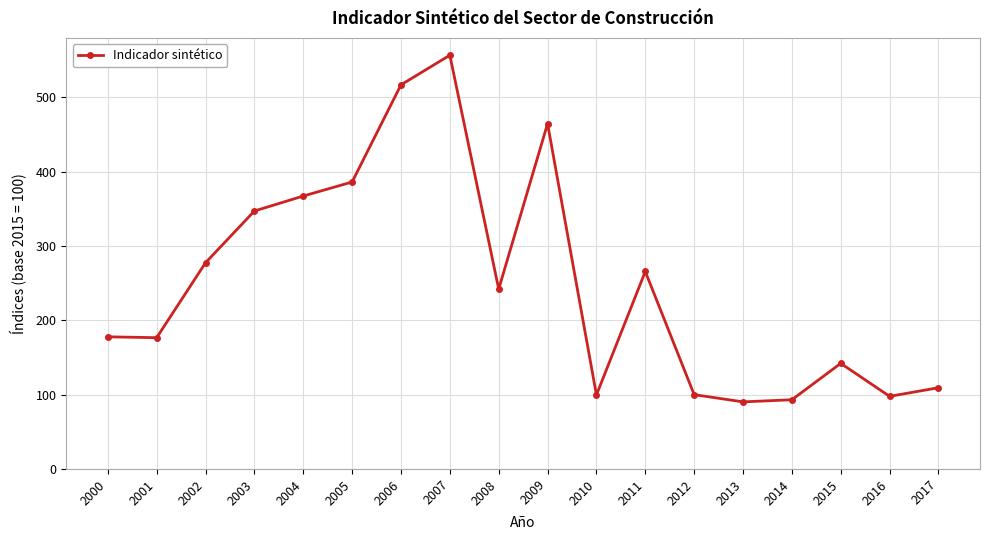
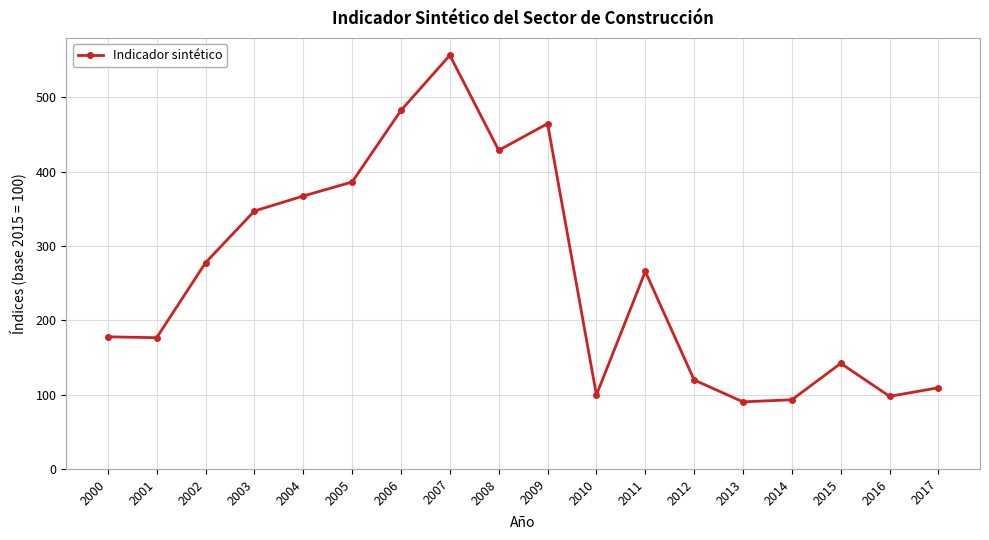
2006: 520 -> 480
2008: 240 -> 430
2012: 100 -> 120
